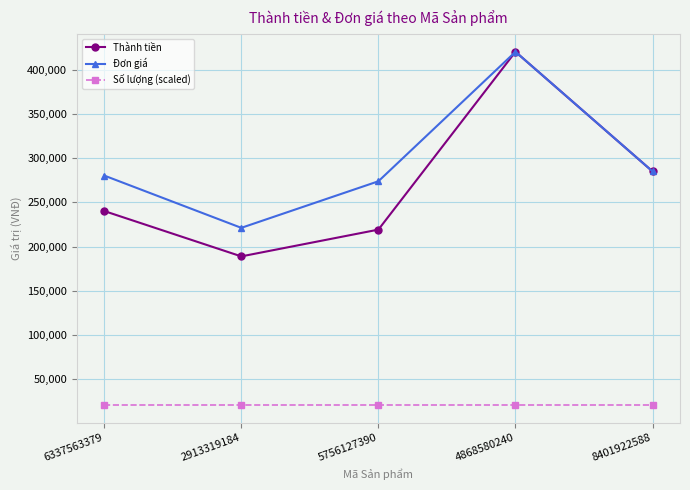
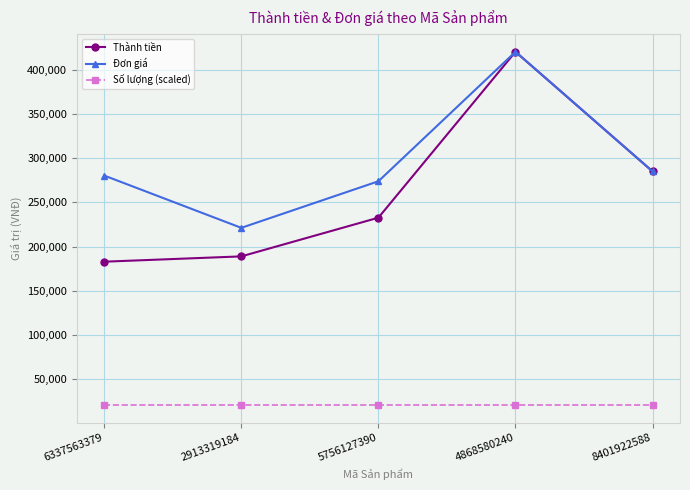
Thành tiền, 6337563379: 240,000 -> 180,000
Thành tiền, 5756127390: 220,000 -> 230,000
